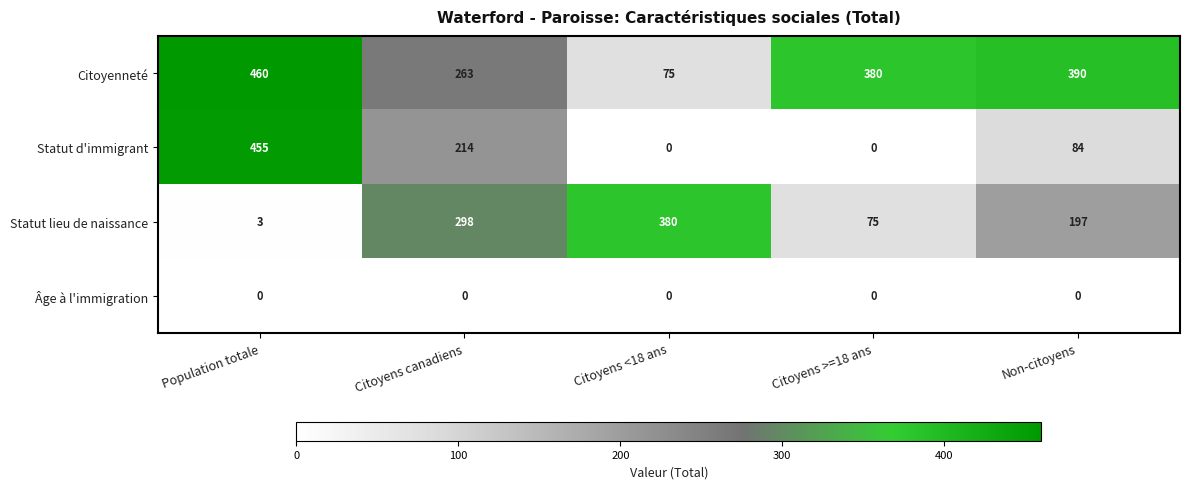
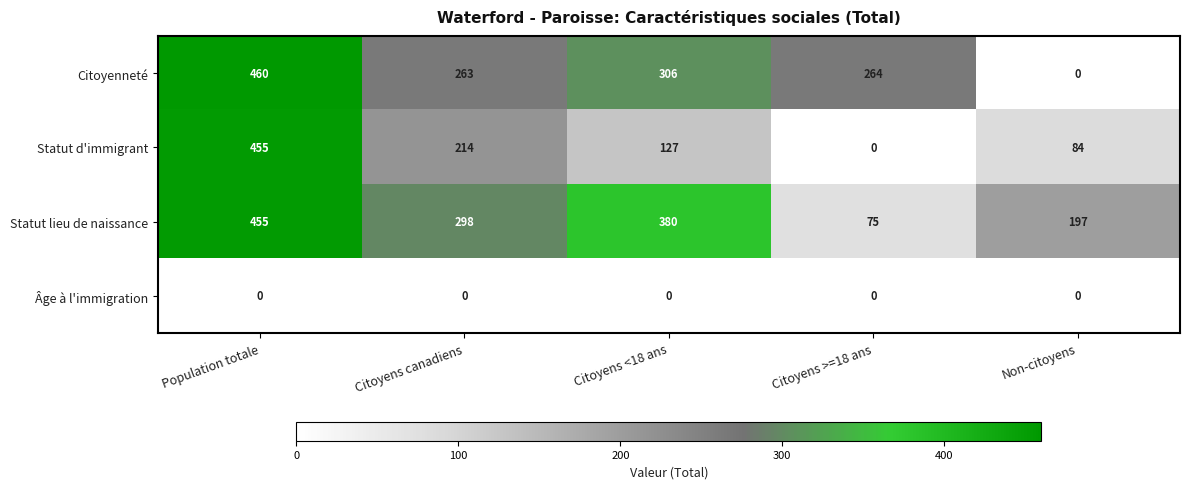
Citoyenneté, Citoyens <18 ans: 75 -> 306
Citoyenneté, Citoyens >=18 ans: 380 -> 264
Citoyenneté, Non-citoyens: 390 -> 0
Statut d'immigrant, Citoyens <18 ans: 0 -> 127
Statut lieu de naissance, Population totale: 3 -> 455
